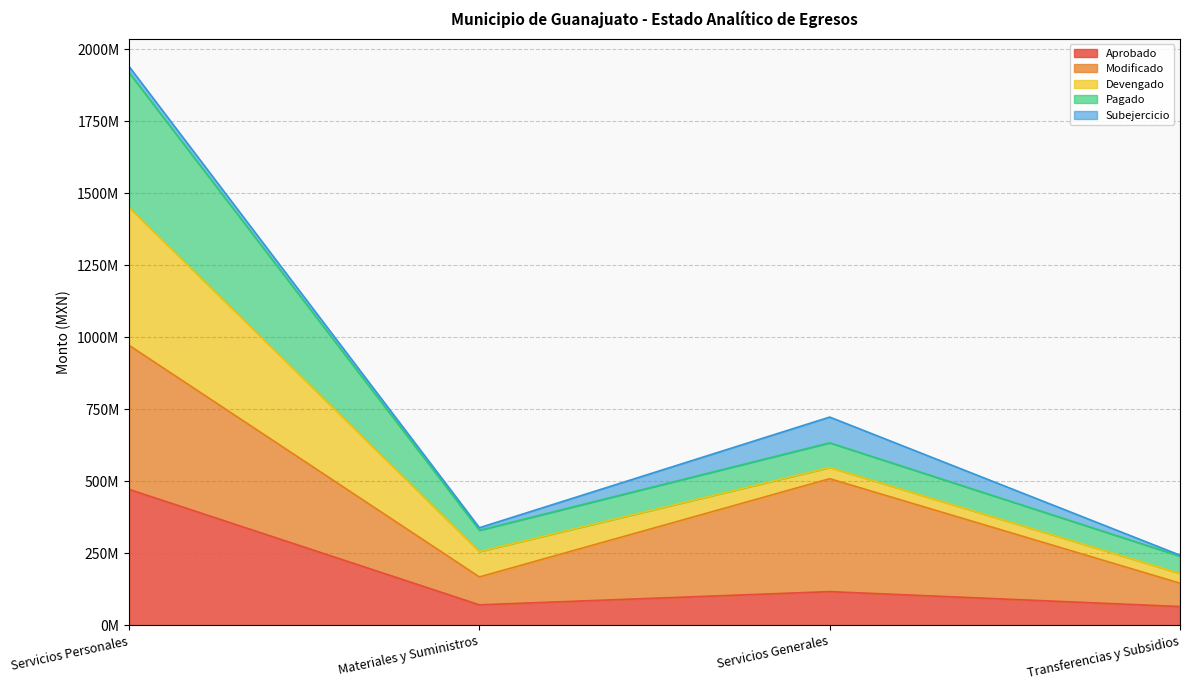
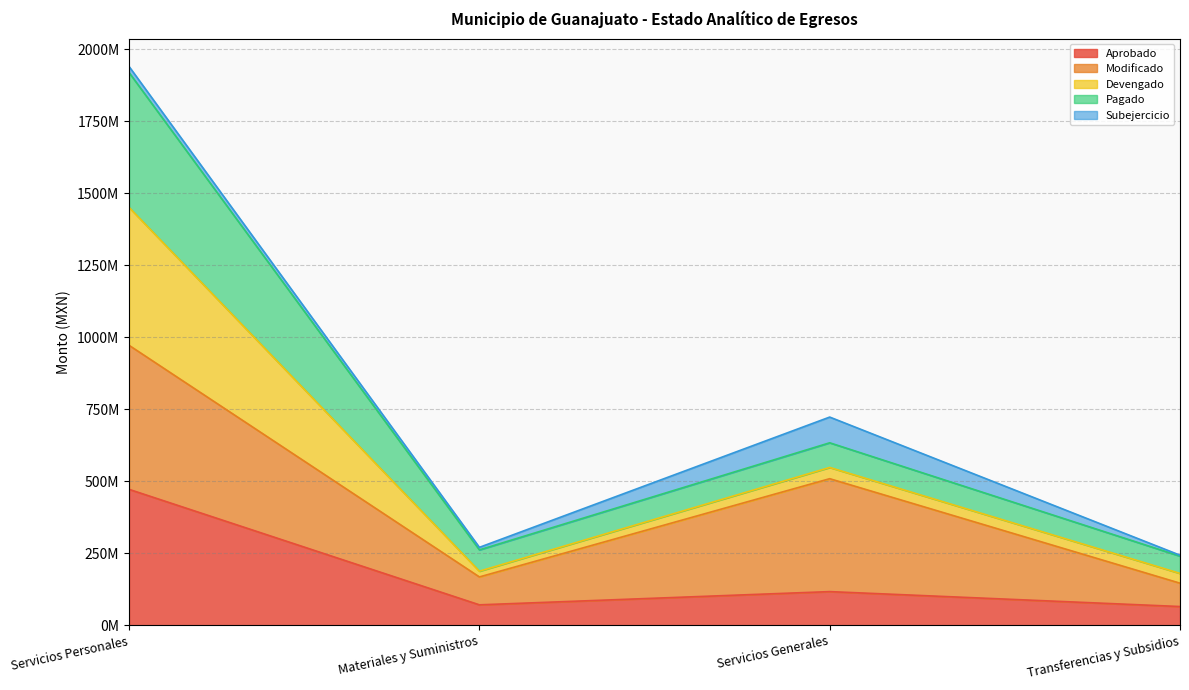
Devengado, Materiales y Suministros: 90000000 -> 20000000
